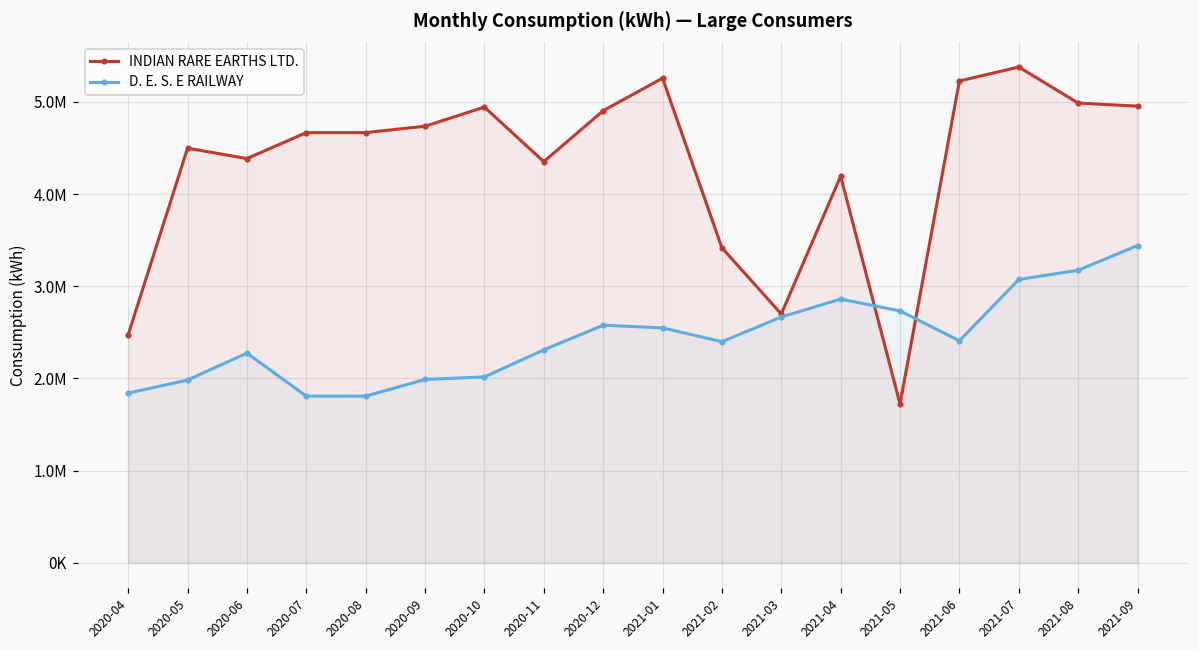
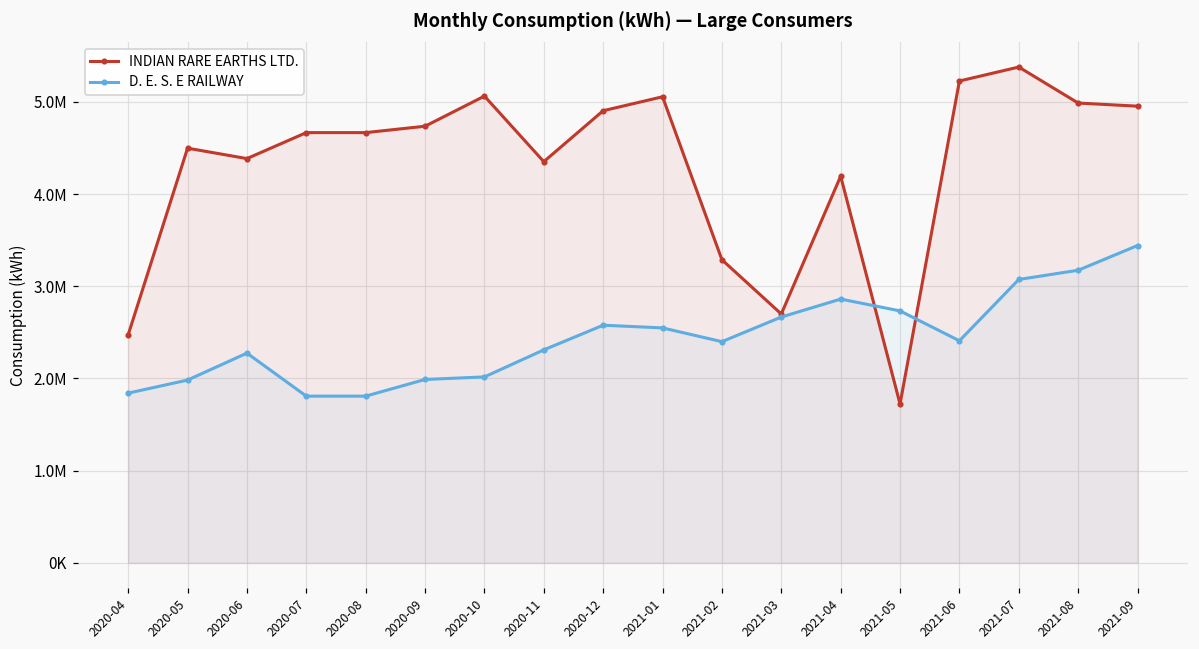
INDIAN RARE EARTHS LTD., 2020-10: 4900000 -> 5100000
INDIAN RARE EARTHS LTD., 2021-01: 5300000 -> 5100000
INDIAN RARE EARTHS LTD., 2021-02: 3400000 -> 3300000
